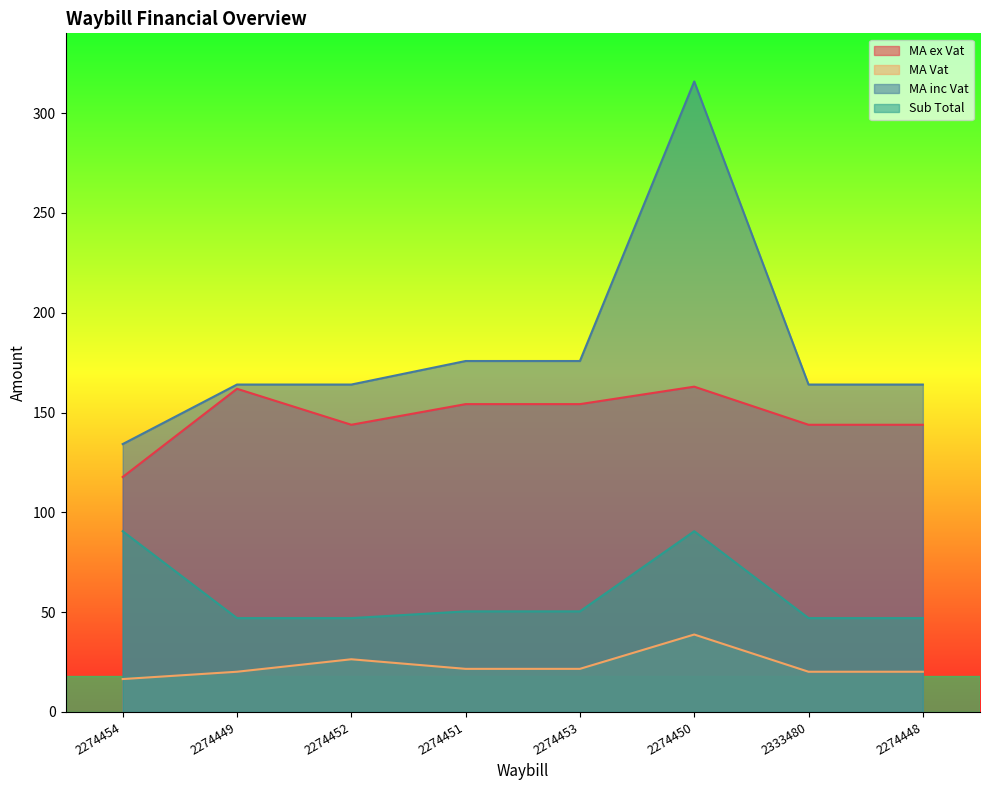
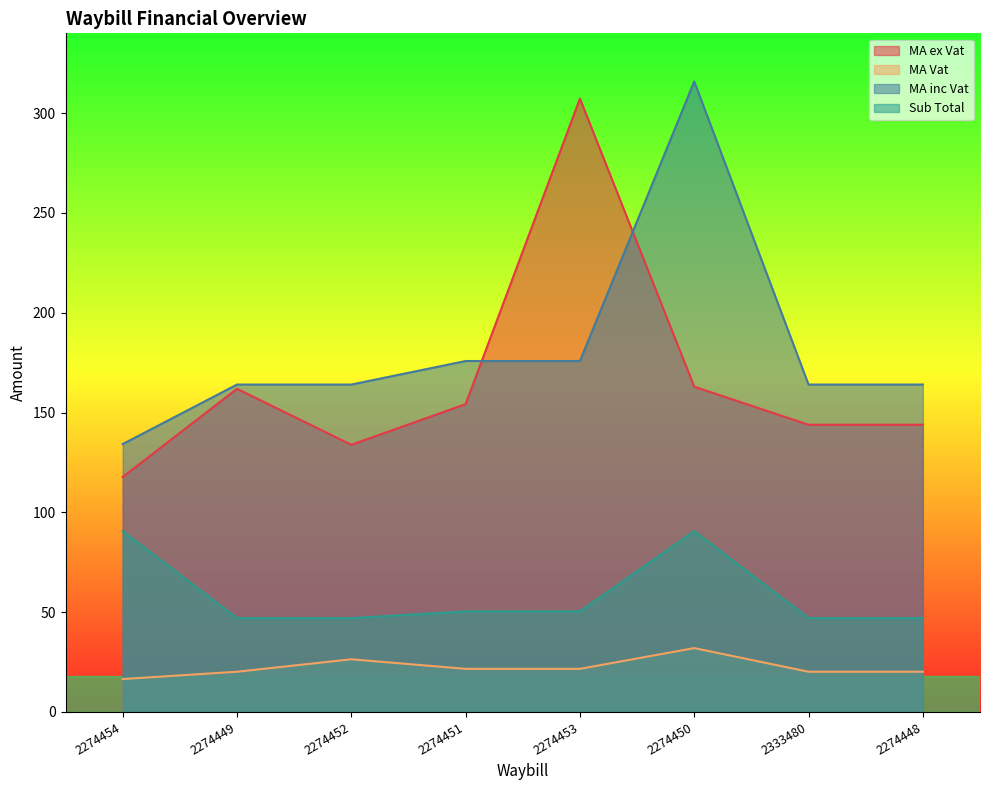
MA ex Vat, 2274452: 144 -> 134
MA ex Vat, 2274453: 154 -> 307
MA Vat, 2274450: 39 -> 32
